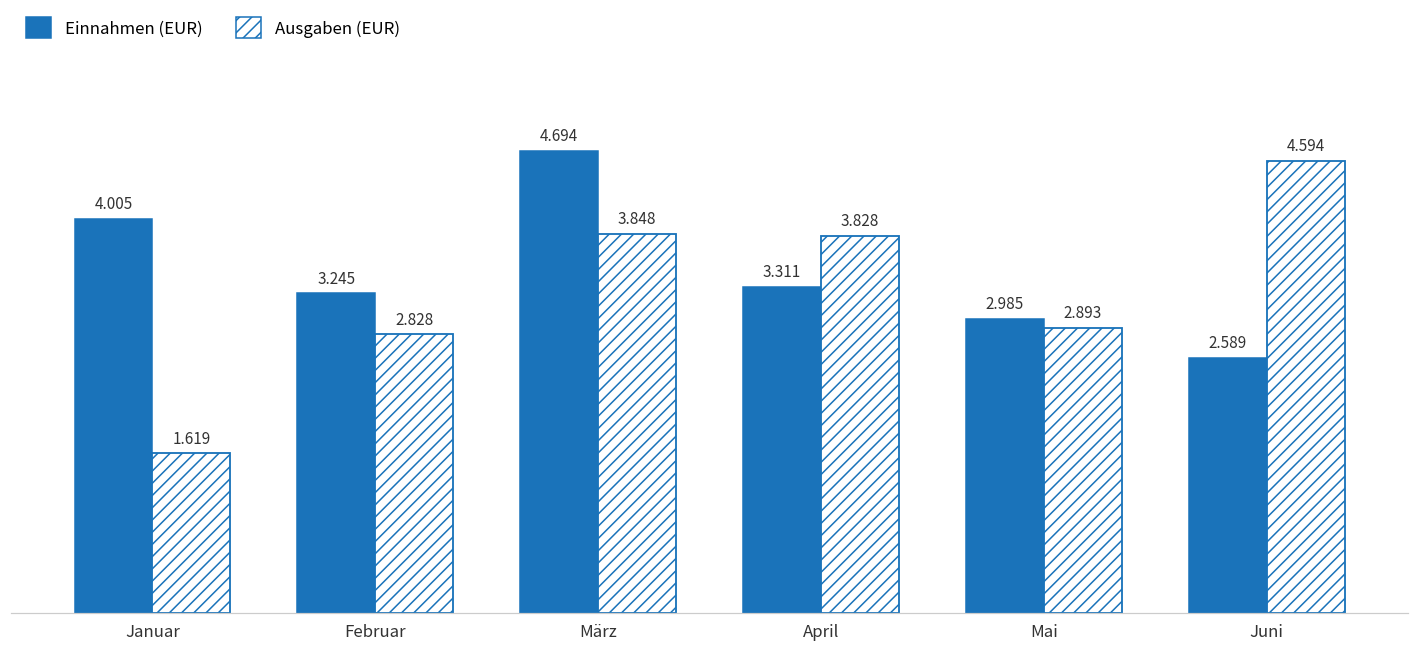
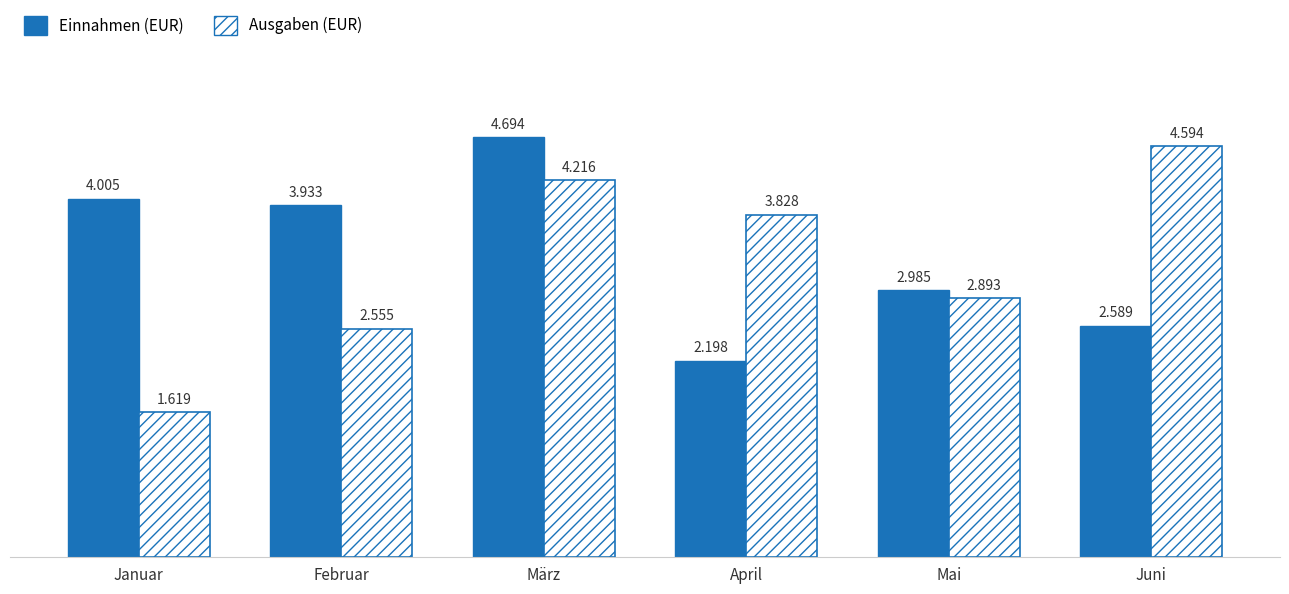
Einnahmen (EUR), Februar: 3.245 -> 3.933
Ausgaben (EUR), Februar: 2.828 -> 2.555
Ausgaben (EUR), März: 3.848 -> 4.216
Einnahmen (EUR), April: 3.311 -> 2.198
